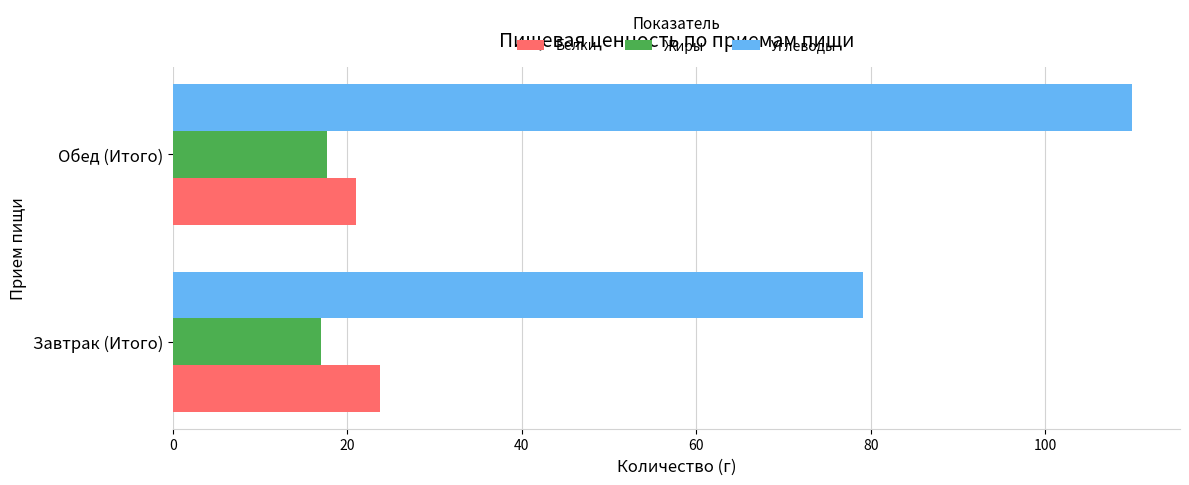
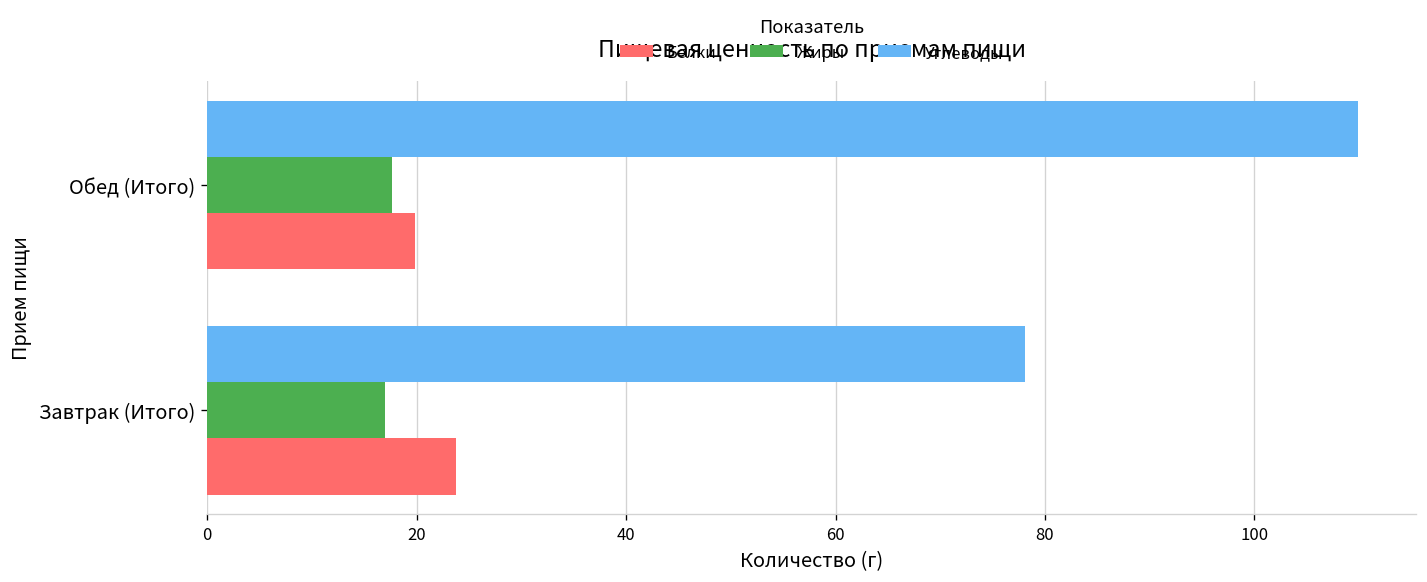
Белки, Обед (Итого): 21 -> 20
Углеводы, Завтрак (Итого): 79 -> 78
